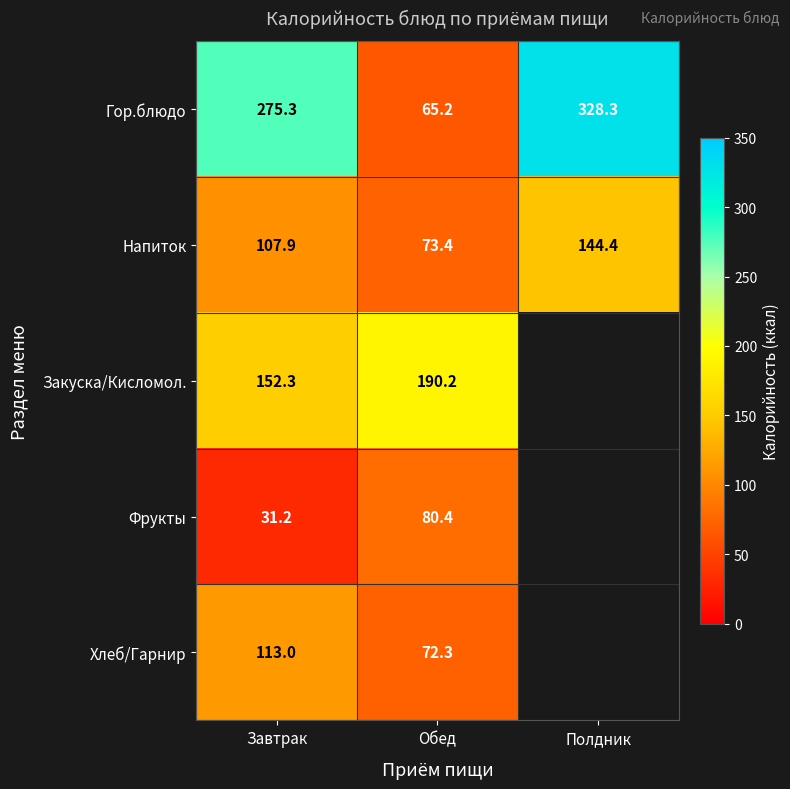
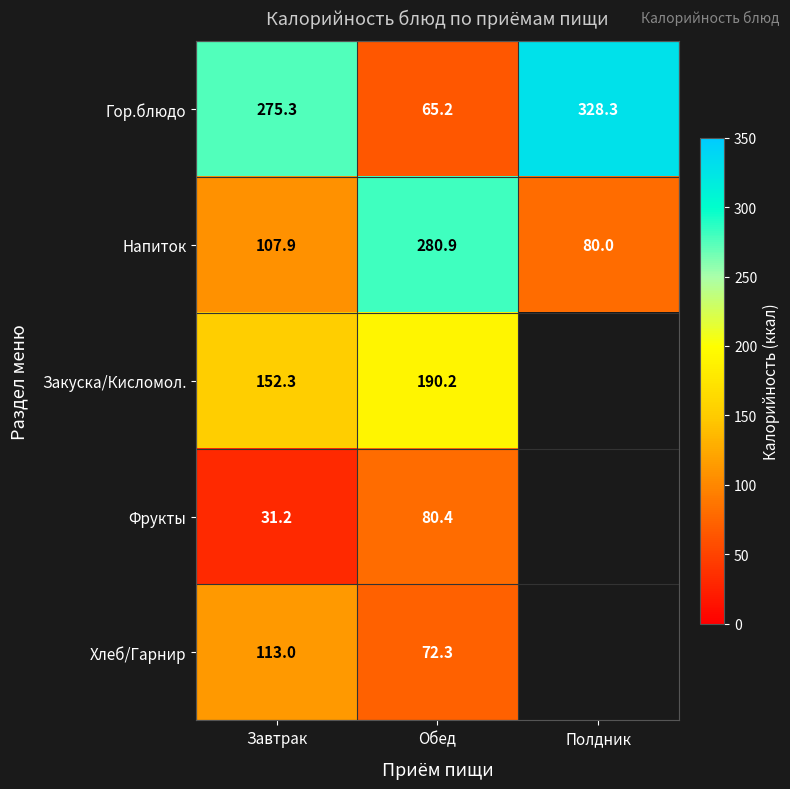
Напиток, Обед: 73.4 -> 280.9
Напиток, Полдник: 144.4 -> 80.0
